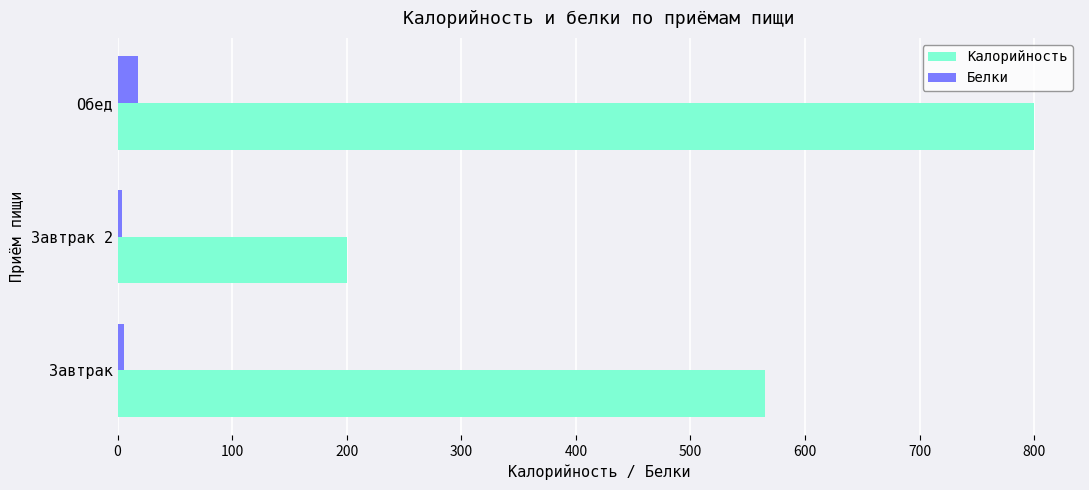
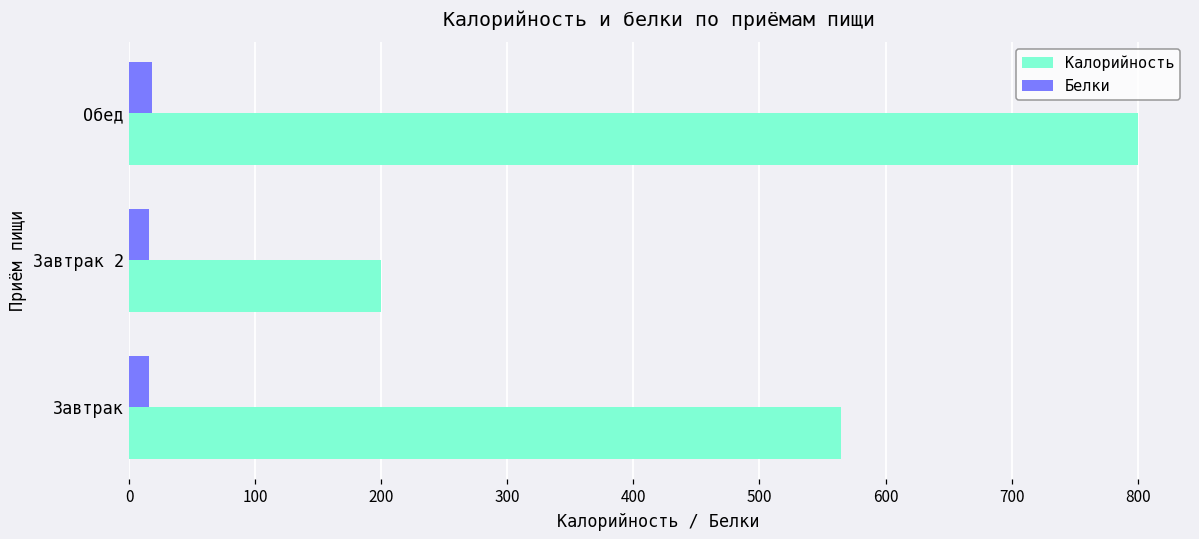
Белки, Завтрак 2: 4 -> 16
Белки, Завтрак: 6 -> 16
